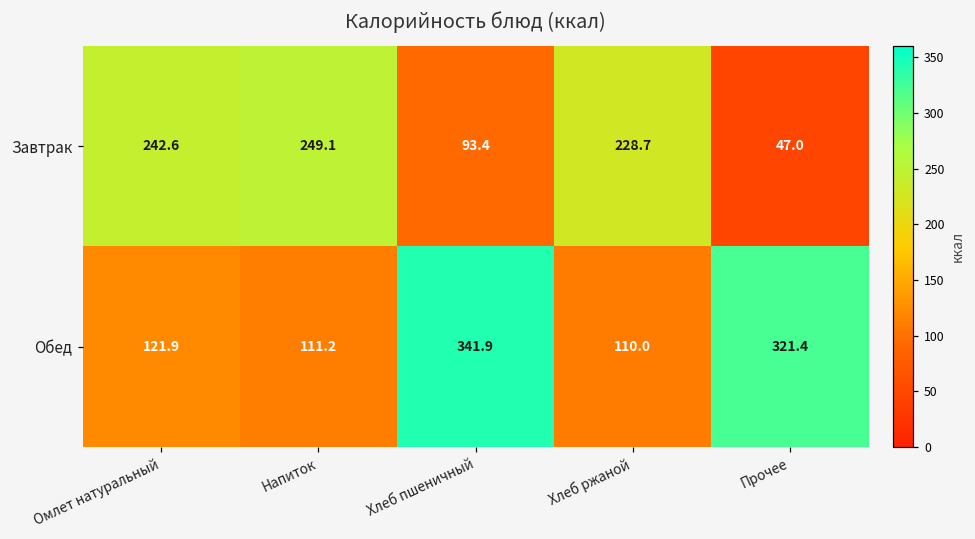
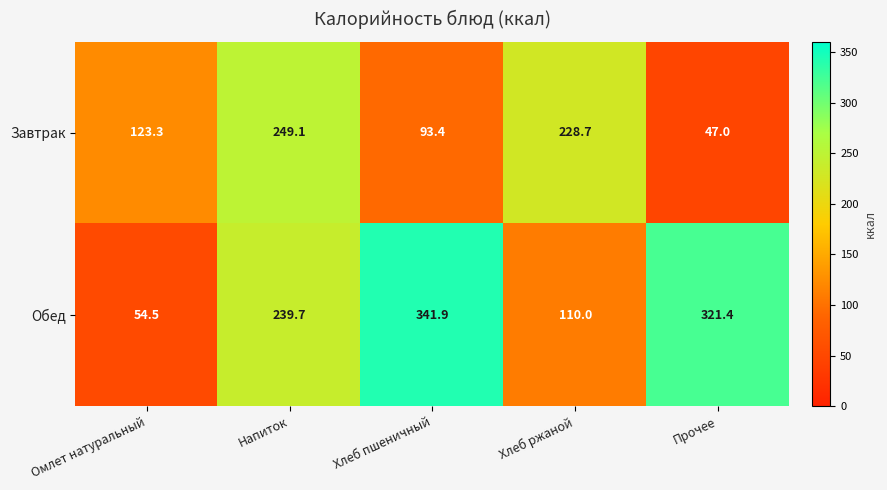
Завтрак, Омлет натуральный: 242.6 -> 123.3
Обед, Омлет натуральный: 121.9 -> 54.5
Обед, Напиток: 111.2 -> 239.7
